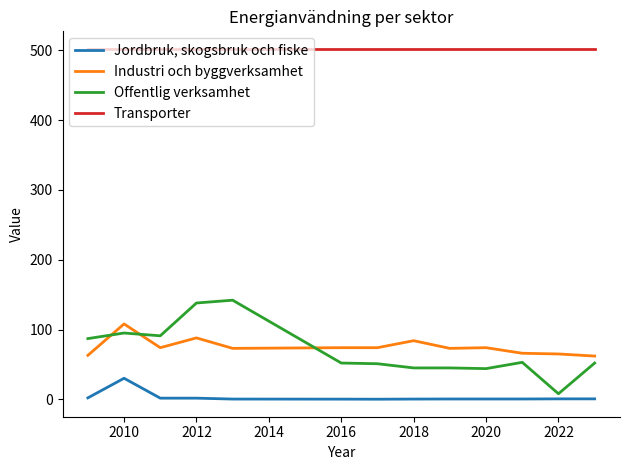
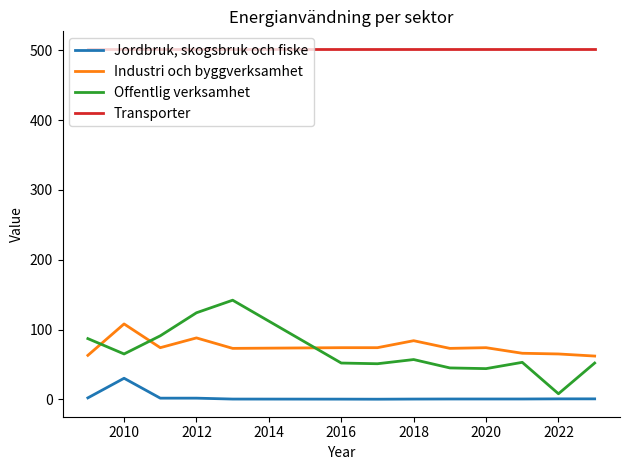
Offentlig verksamhet, 2010: 100 -> 70
Offentlig verksamhet, 2012: 140 -> 120
Offentlig verksamhet, 2018: 50 -> 60
